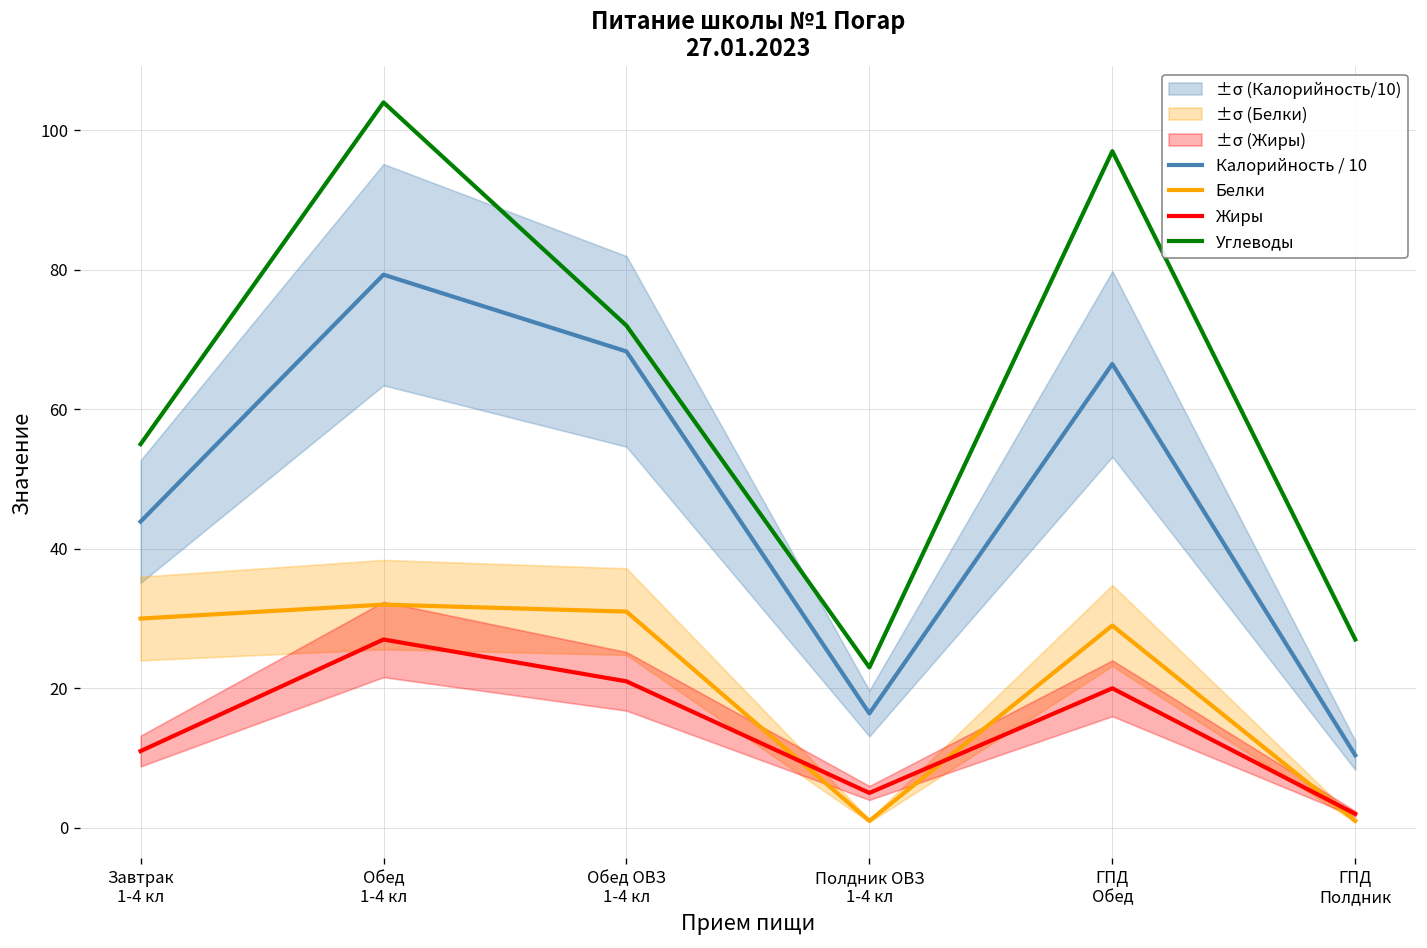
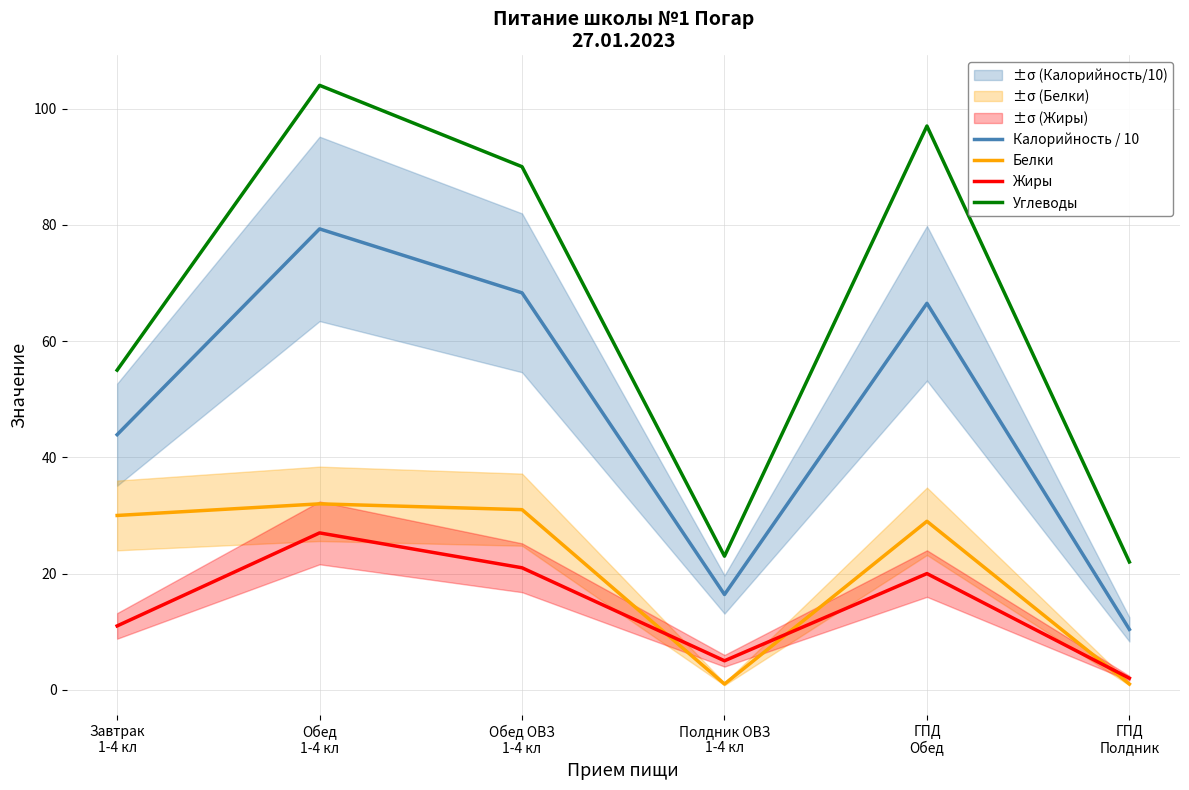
Углеводы, Обед ОВЗ 1-4 кл: 72 -> 90
Углеводы, ГПД Полдник: 27 -> 22
